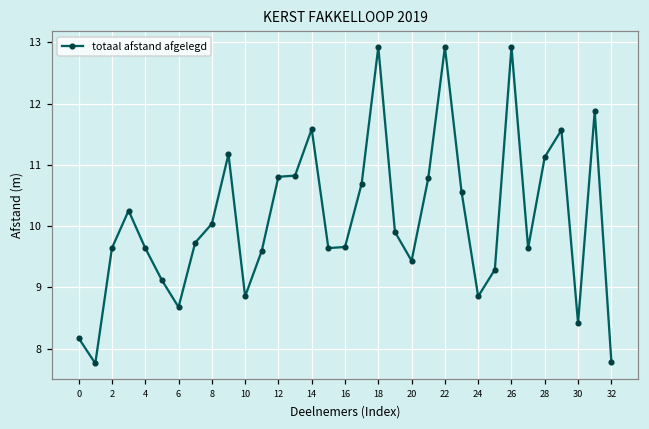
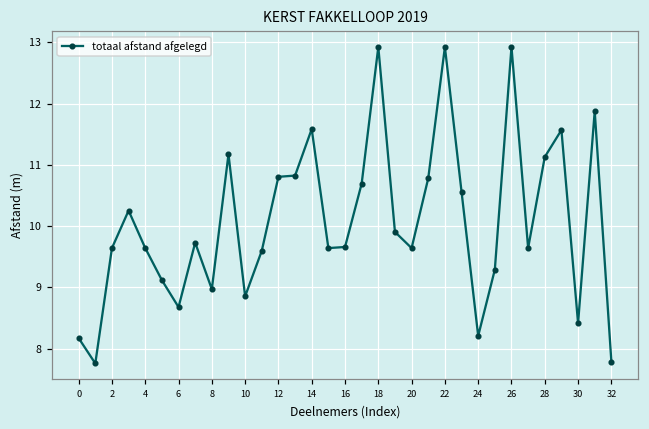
8: 10.0 -> 9.0
20: 9.4 -> 9.6
24: 8.9 -> 8.2
